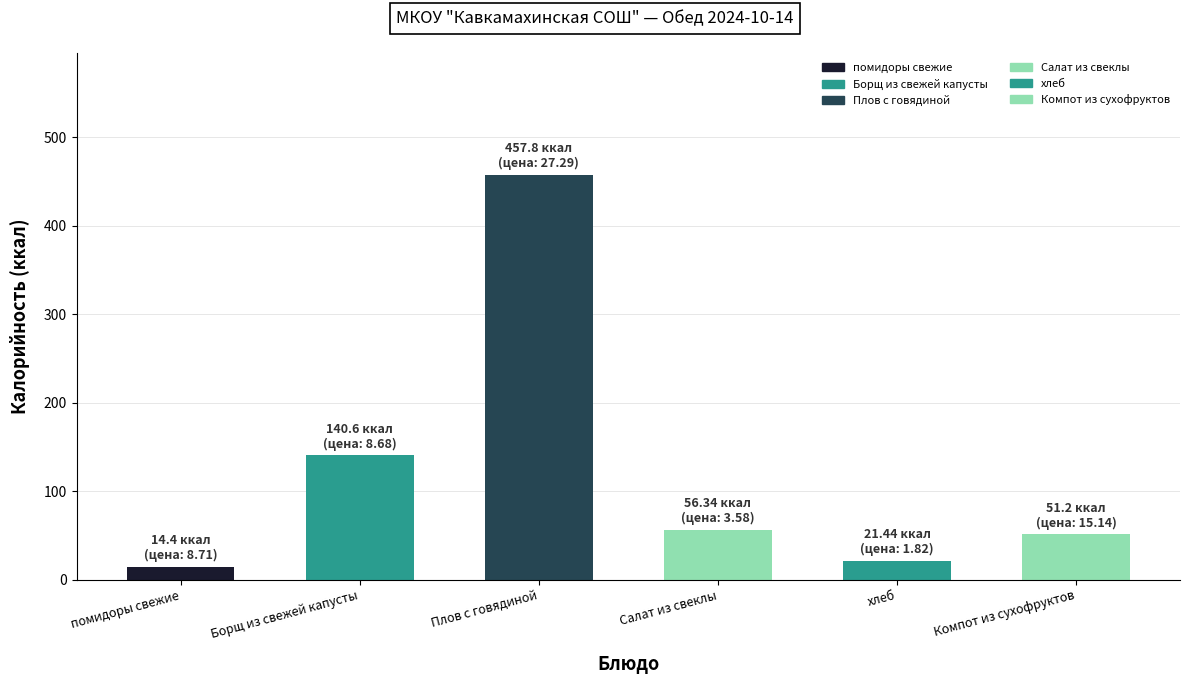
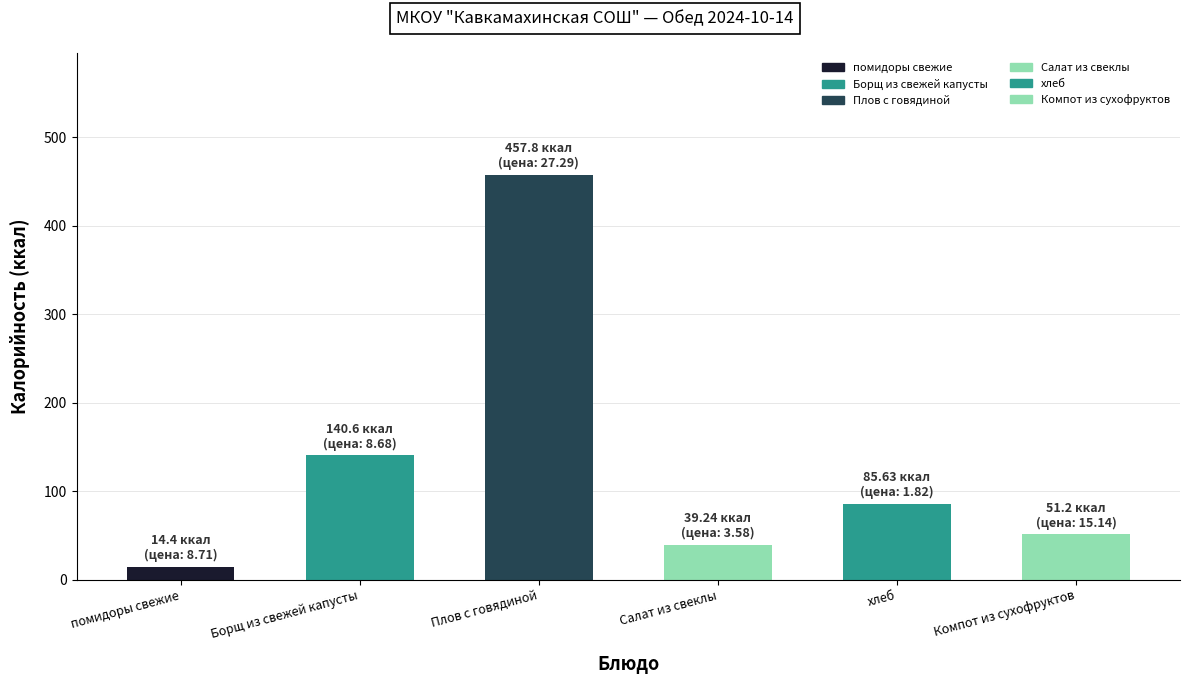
Салат из свеклы: 56.34 -> 39.24
хлеб: 21.44 -> 85.63
